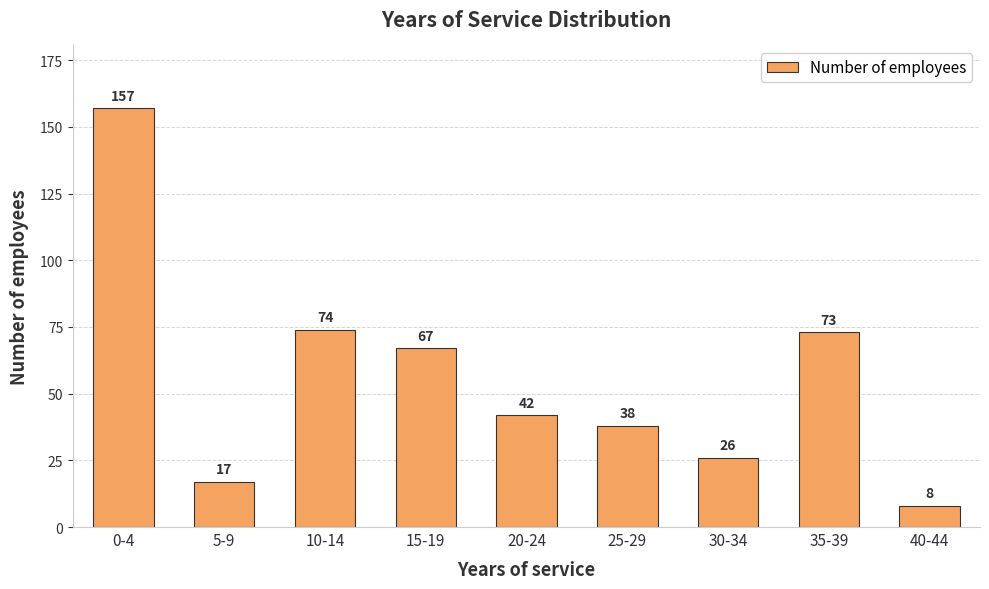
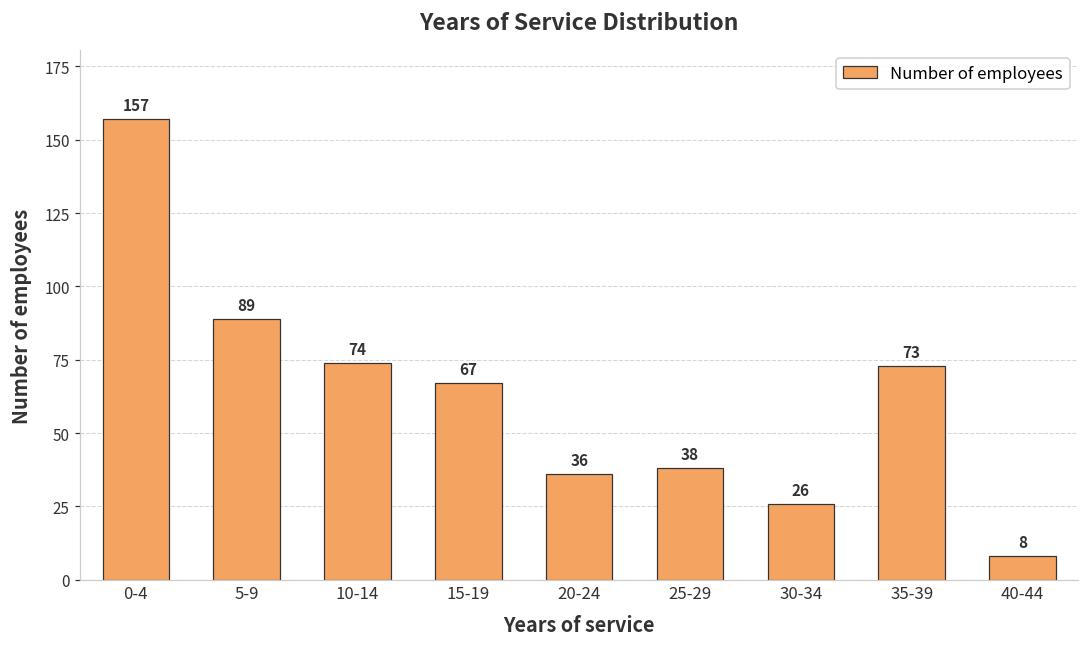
5-9: 17 -> 89
20-24: 42 -> 36
